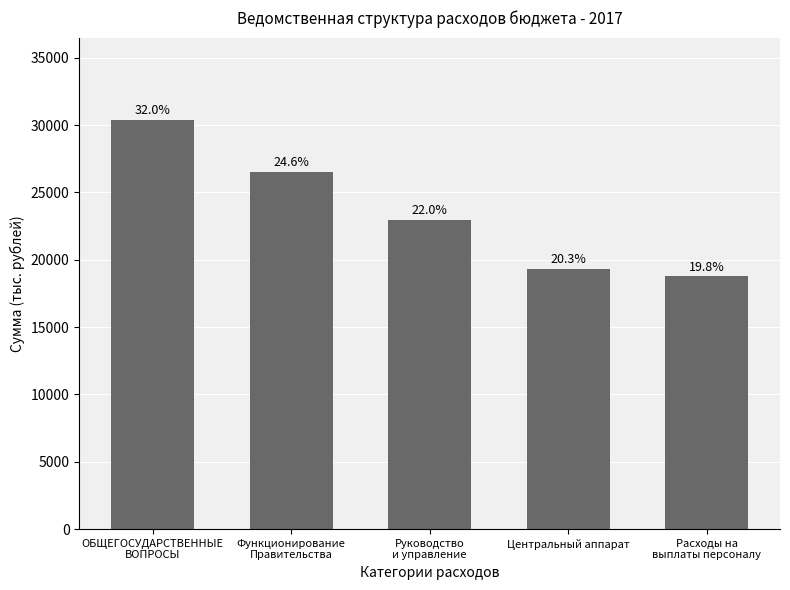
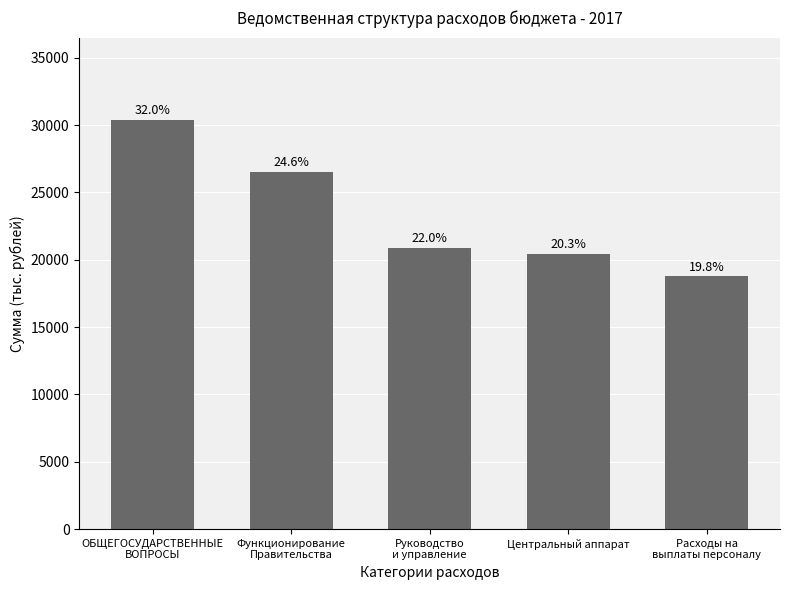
Руководство и управление: 23000 -> 20900
Центральный аппарат: 19300 -> 20400
